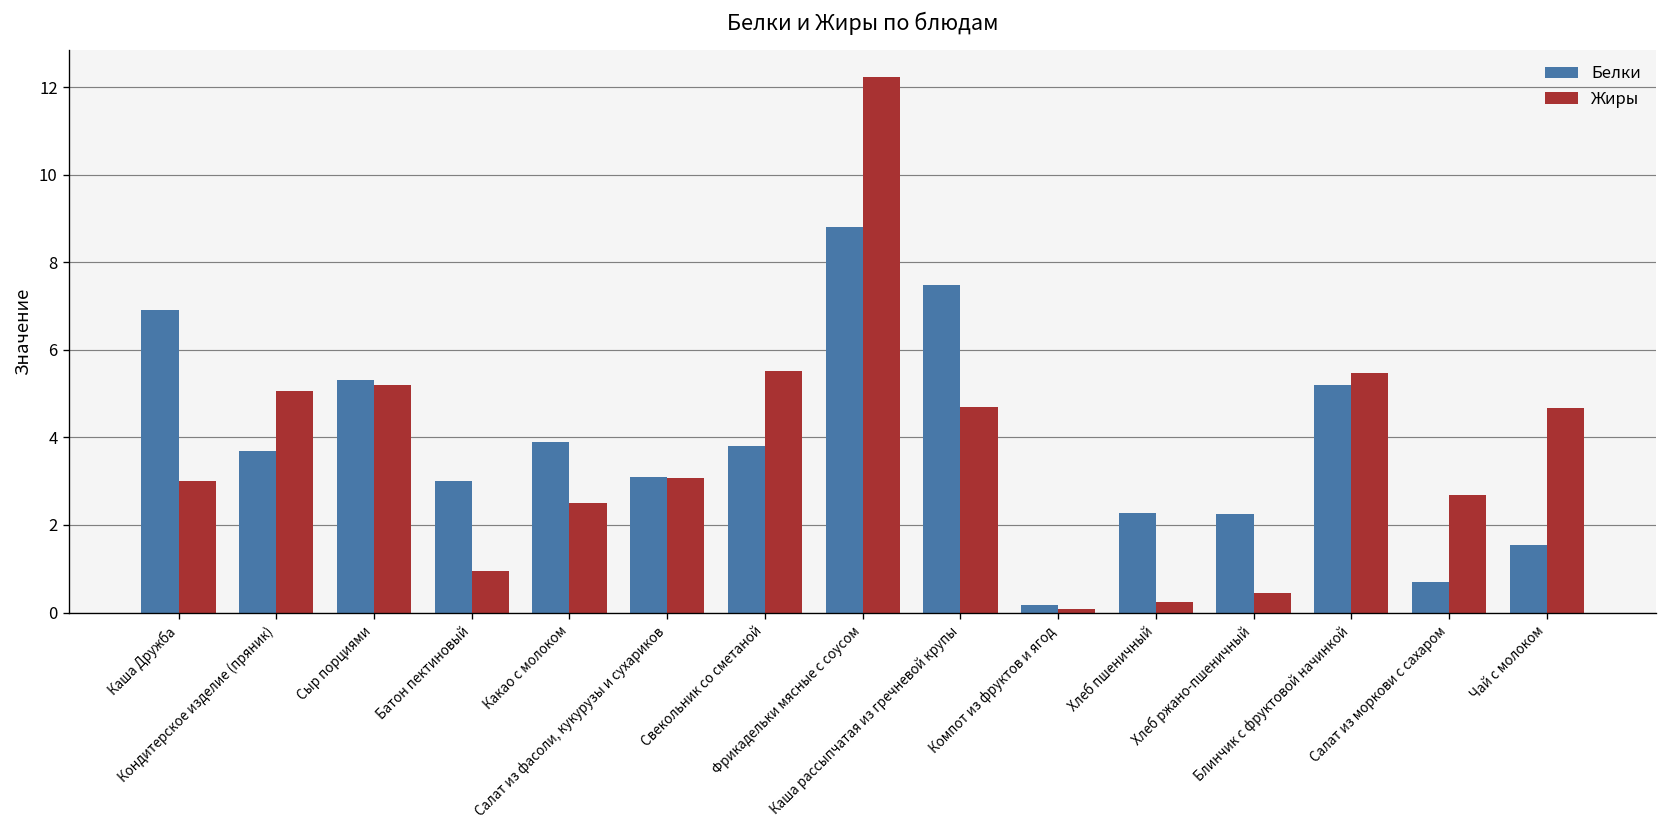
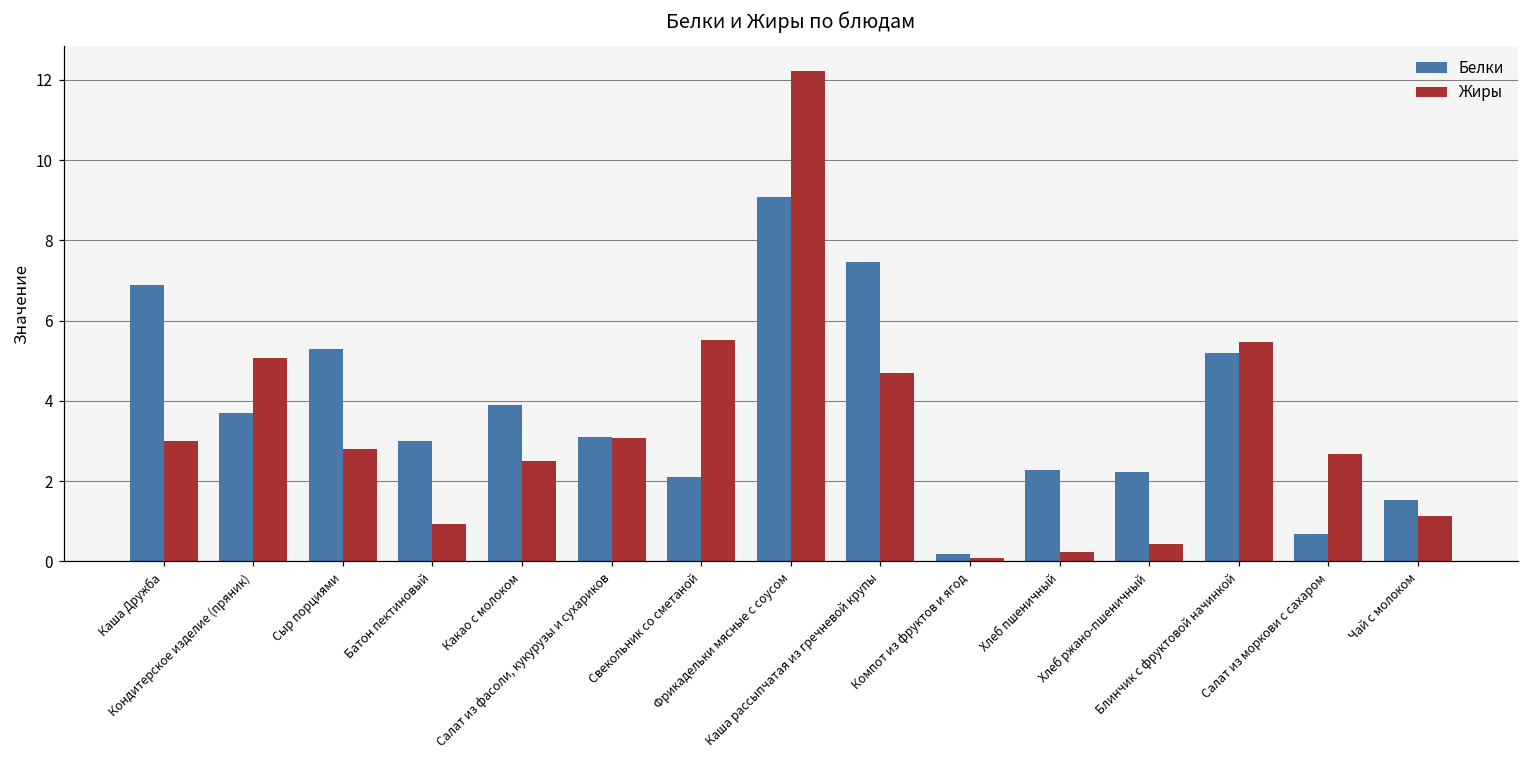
Жиры, Сыр порциями: 5.2 -> 2.8
Белки, Свекольник со сметаной: 3.8 -> 2.1
Белки, Фрикадельки мясные с соусом: 8.8 -> 9.1
Жиры, Чай с молоком: 4.7 -> 1.1
